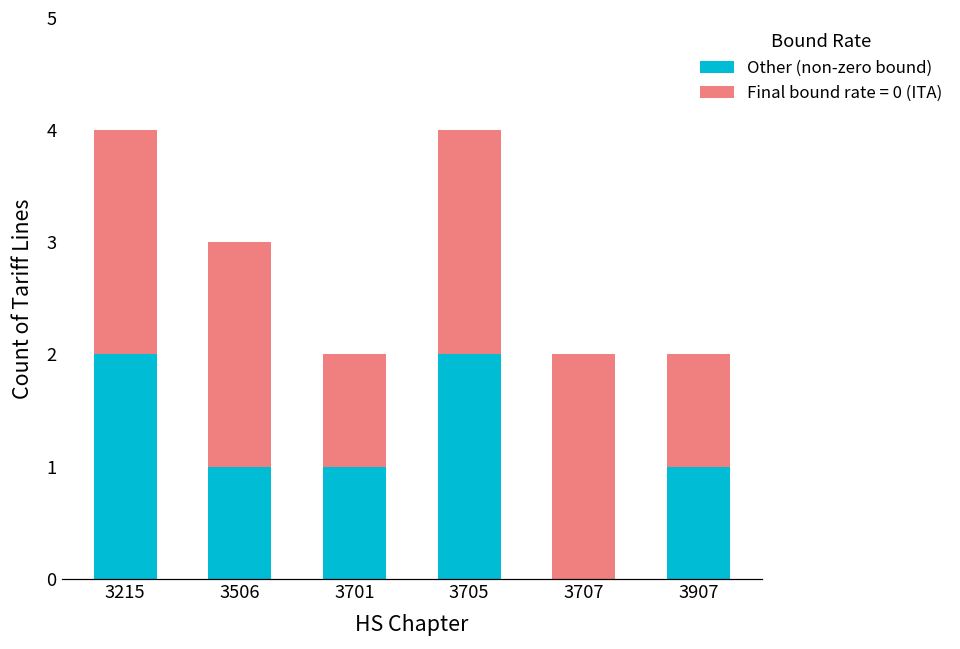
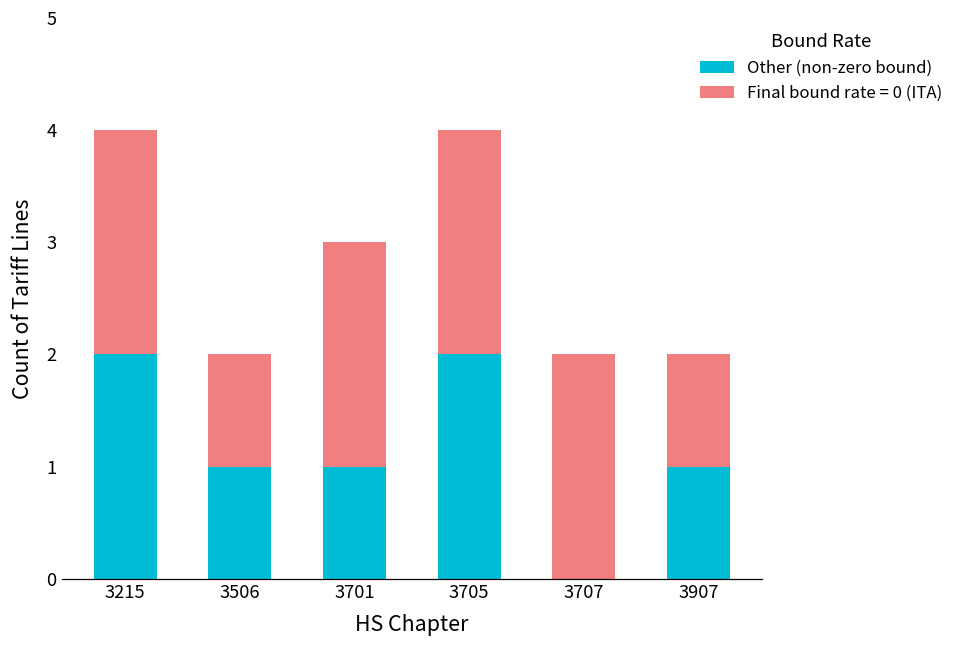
Final bound rate = 0 (ITA), 3506: 2 -> 1
Final bound rate = 0 (ITA), 3701: 1 -> 2
